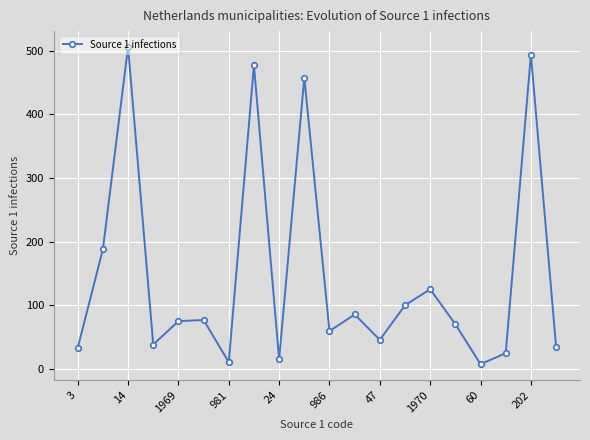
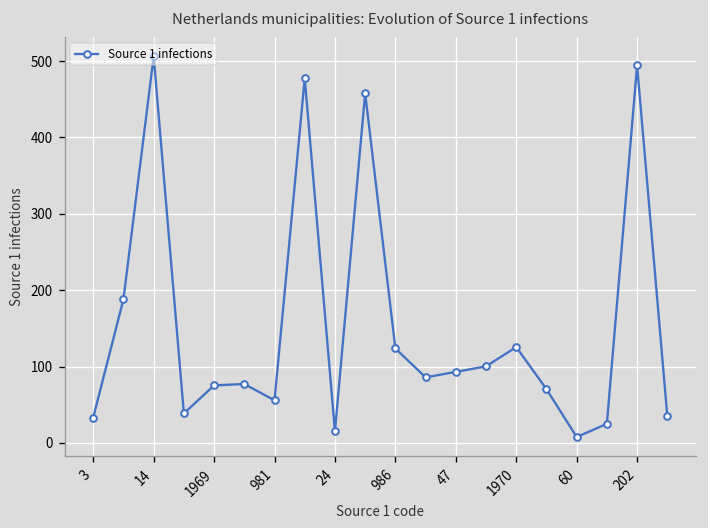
981: 10 -> 60
986: 60 -> 120
47: 50 -> 90
